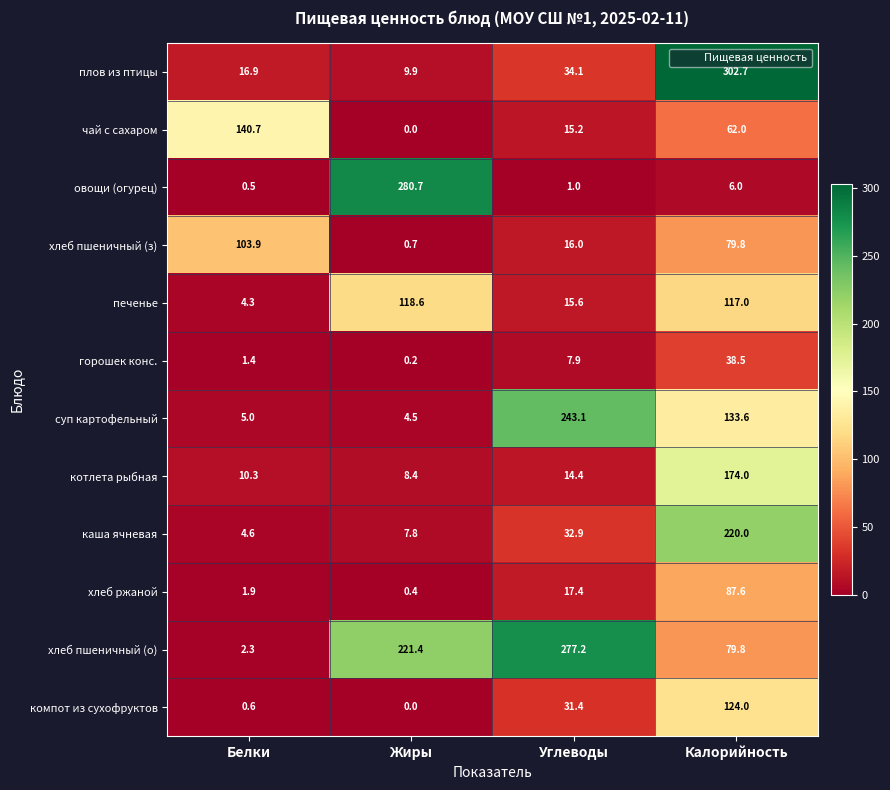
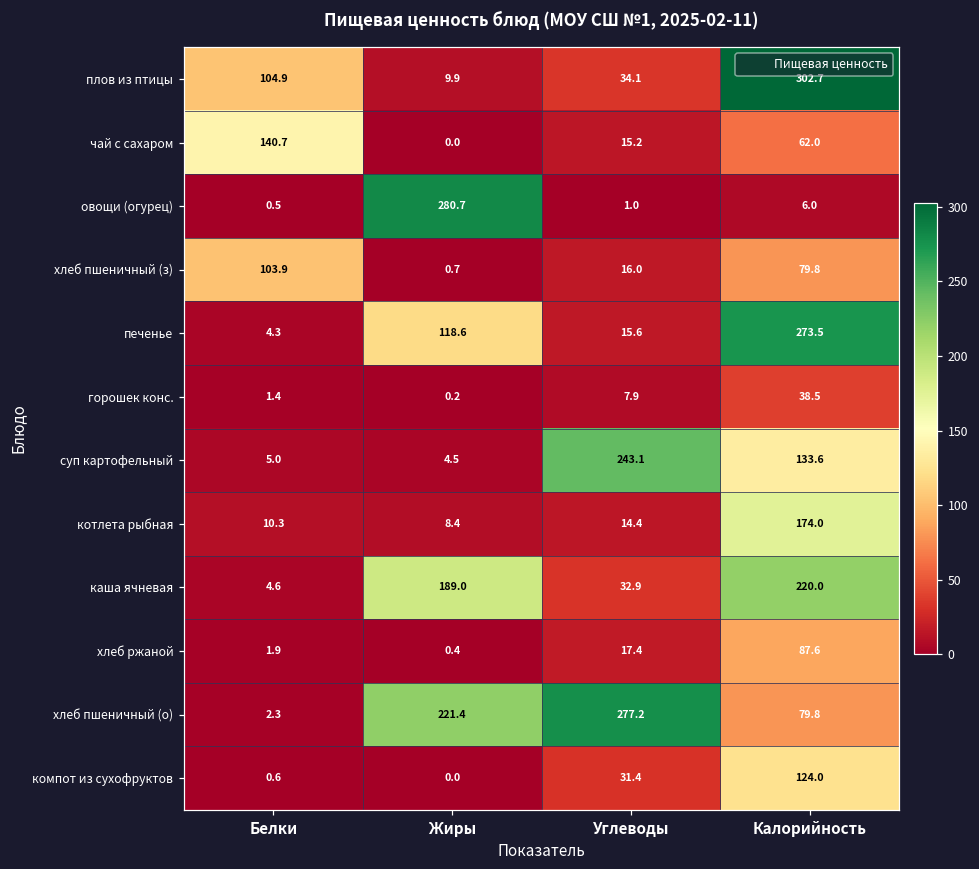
плов из птицы, Белки: 16.9 -> 104.9
печенье, Калорийность: 117.0 -> 273.5
каша ячневая, Жиры: 7.8 -> 189.0
